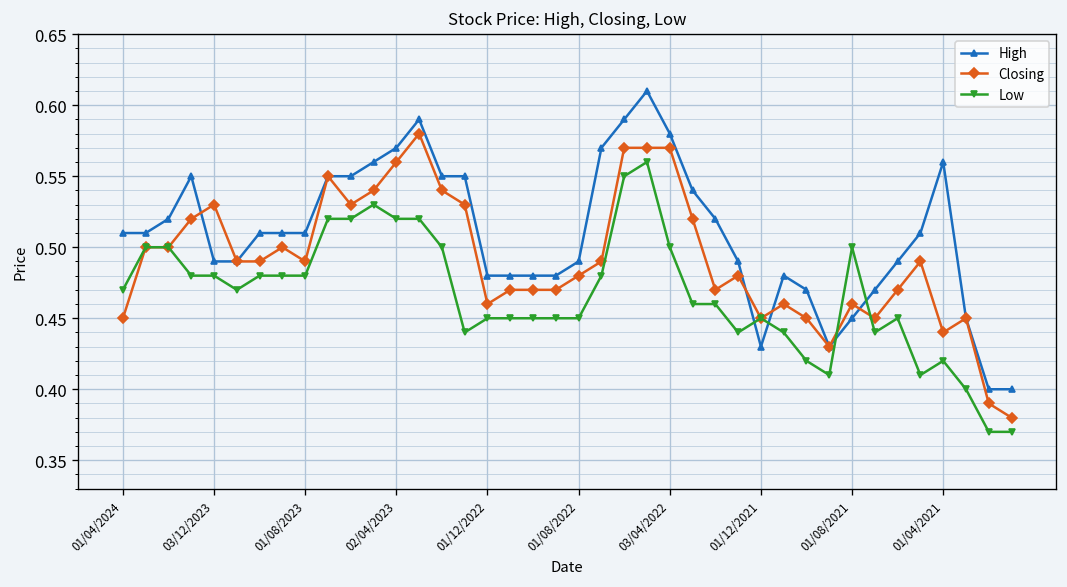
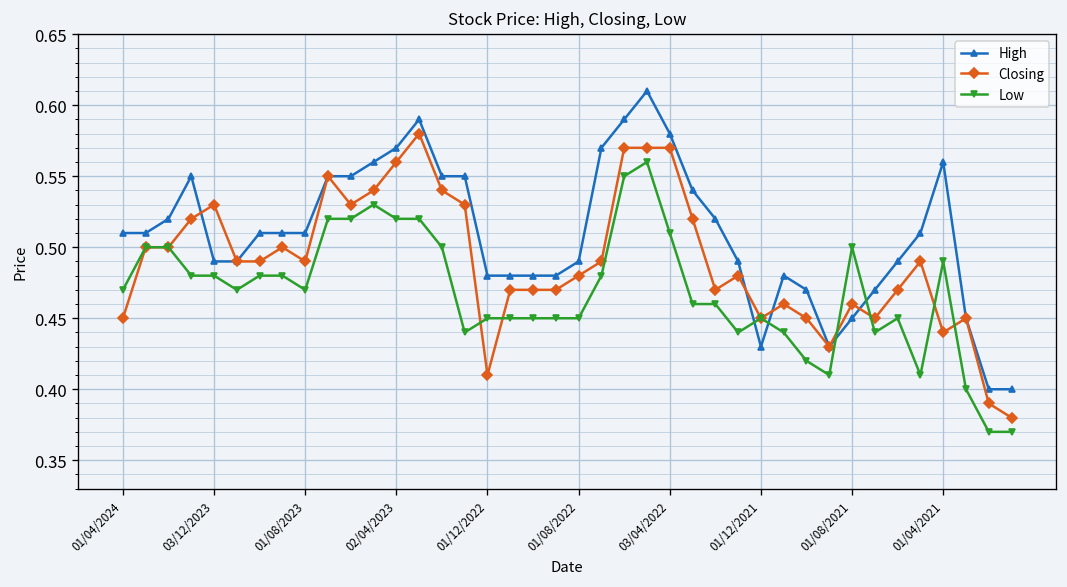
Low, 01/08/2023: 0.48 -> 0.47
Closing, 01/12/2022: 0.46 -> 0.41
Low, 03/04/2022: 0.50 -> 0.51
Low, 01/04/2021: 0.42 -> 0.49
